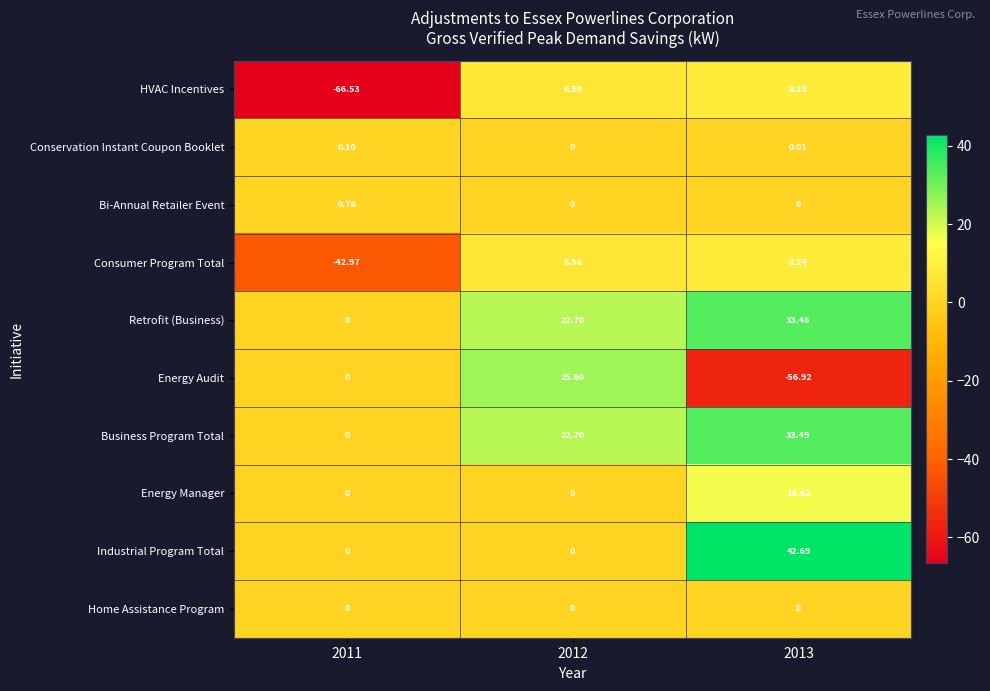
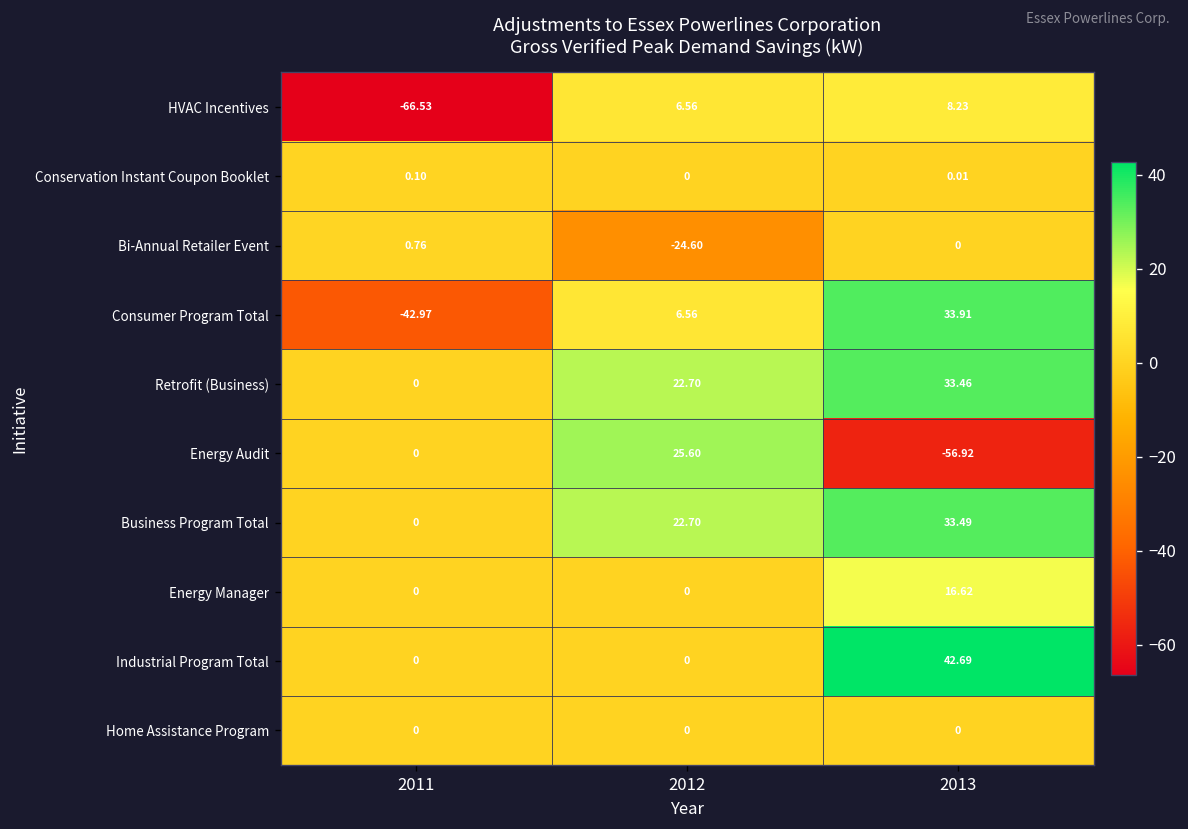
Bi-Annual Retailer Event, 2012: 0 -> -24.60
Consumer Program Total, 2013: 8.24 -> 33.91
